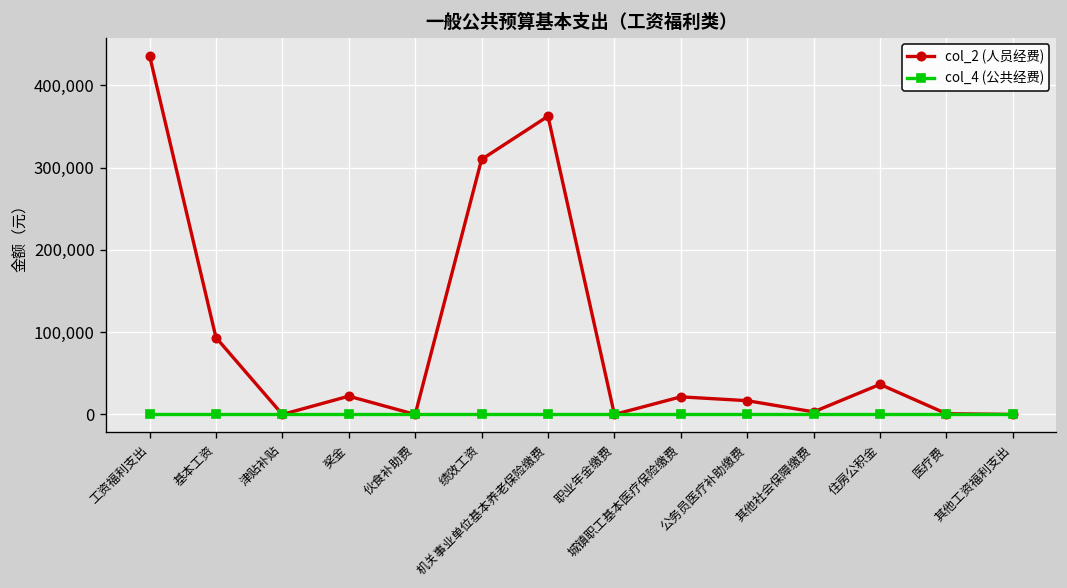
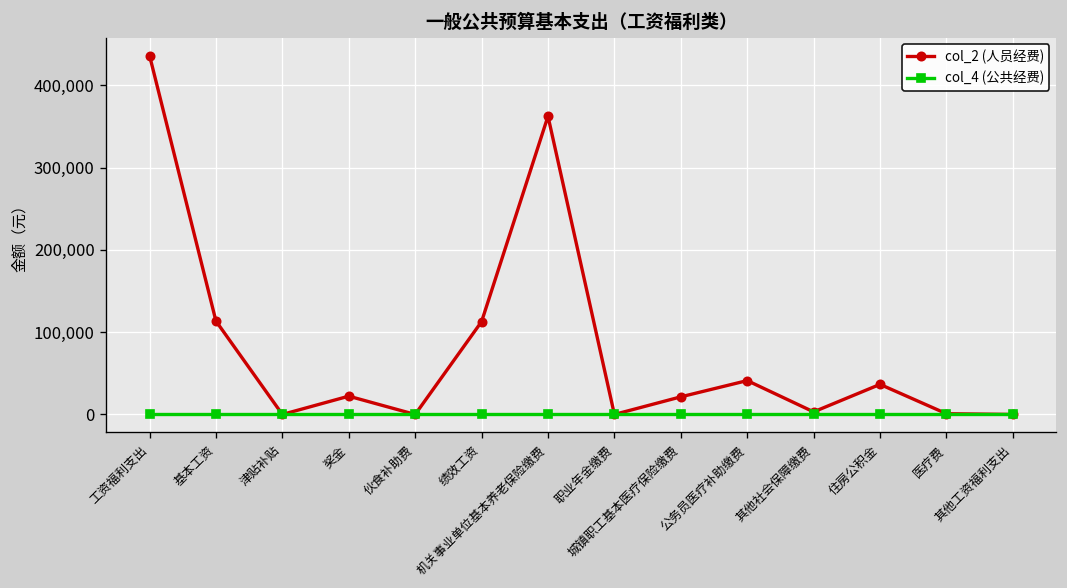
col_2 (人员经费), 基本工资: 90,000 -> 110,000
col_2 (人员经费), 绩效工资: 310,000 -> 110,000
col_2 (人员经费), 公务员医疗补助缴费: 20,000 -> 40,000
